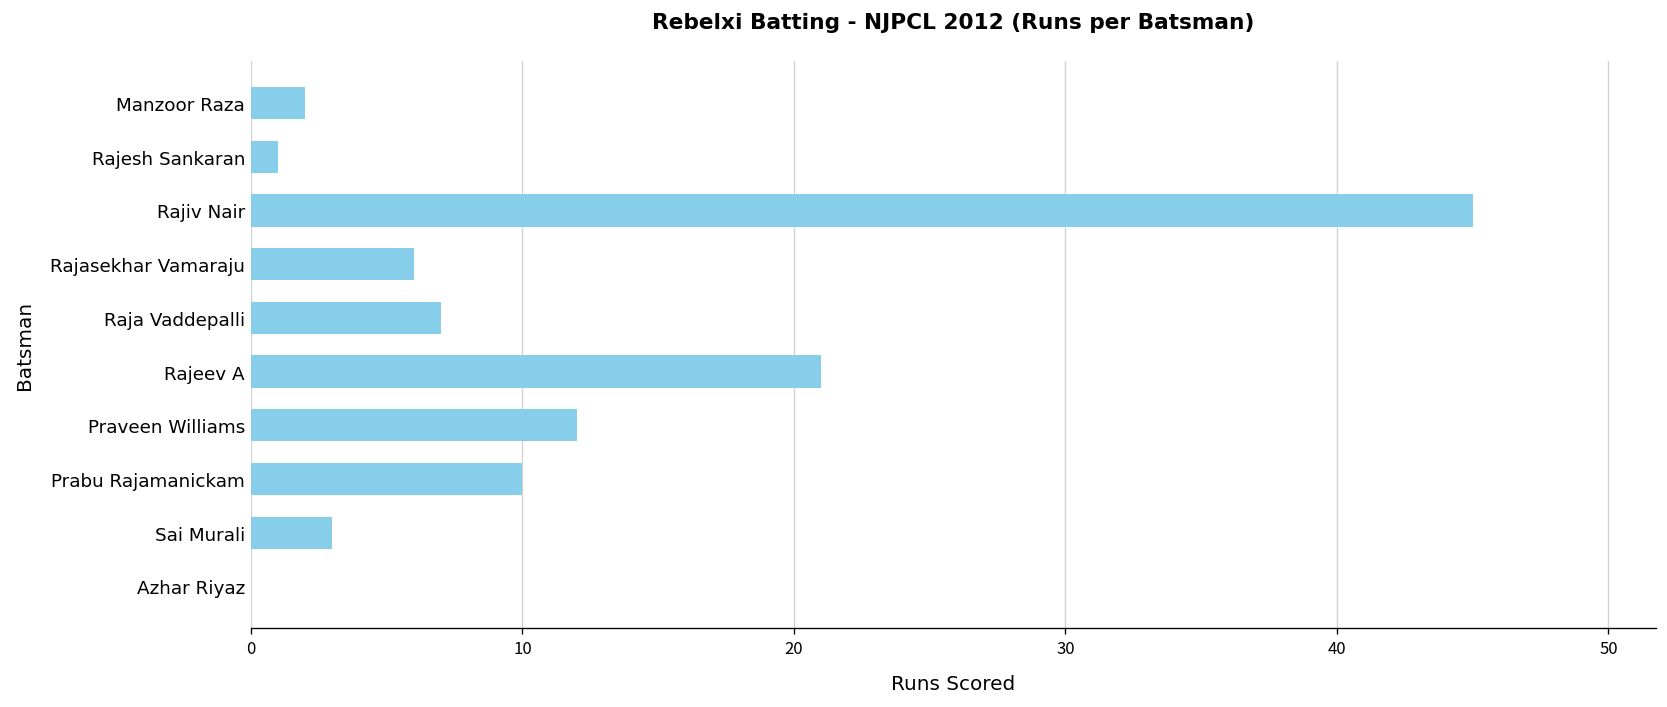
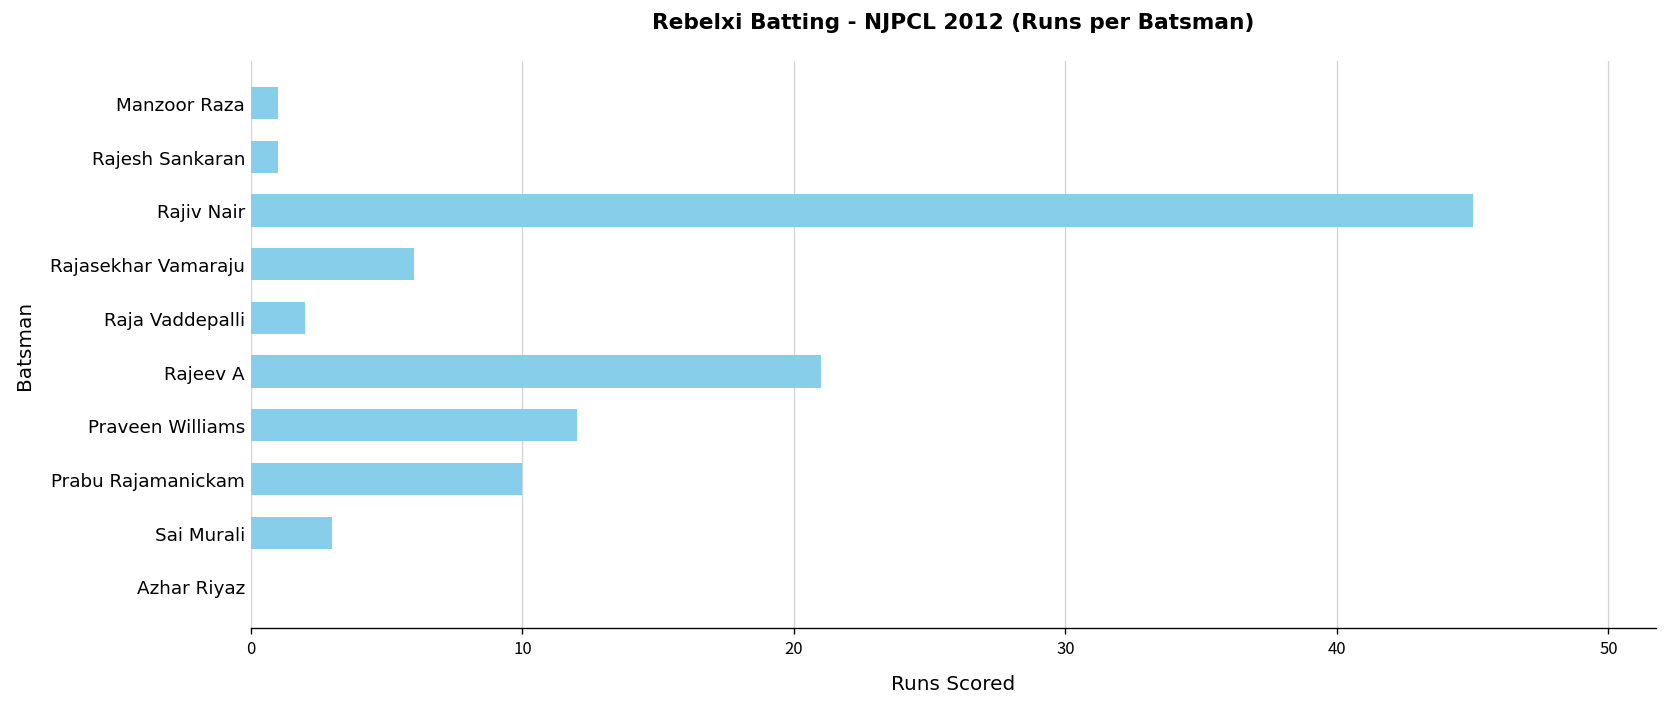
Manzoor Raza: 2 -> 1
Raja Vaddepalli: 7 -> 2
